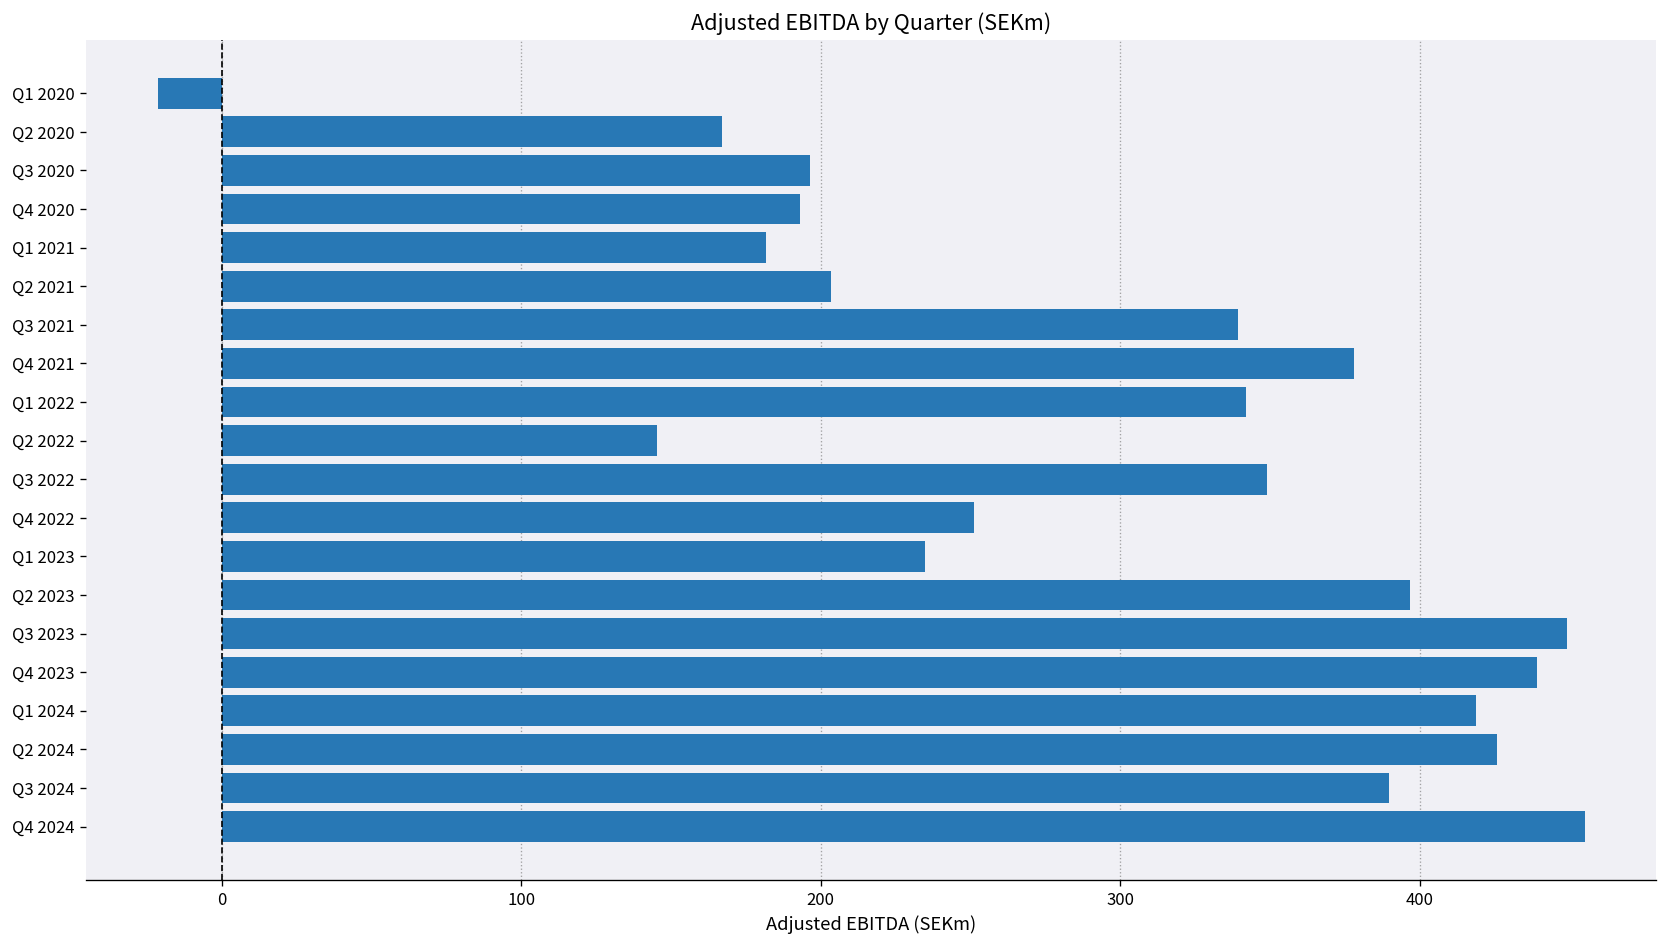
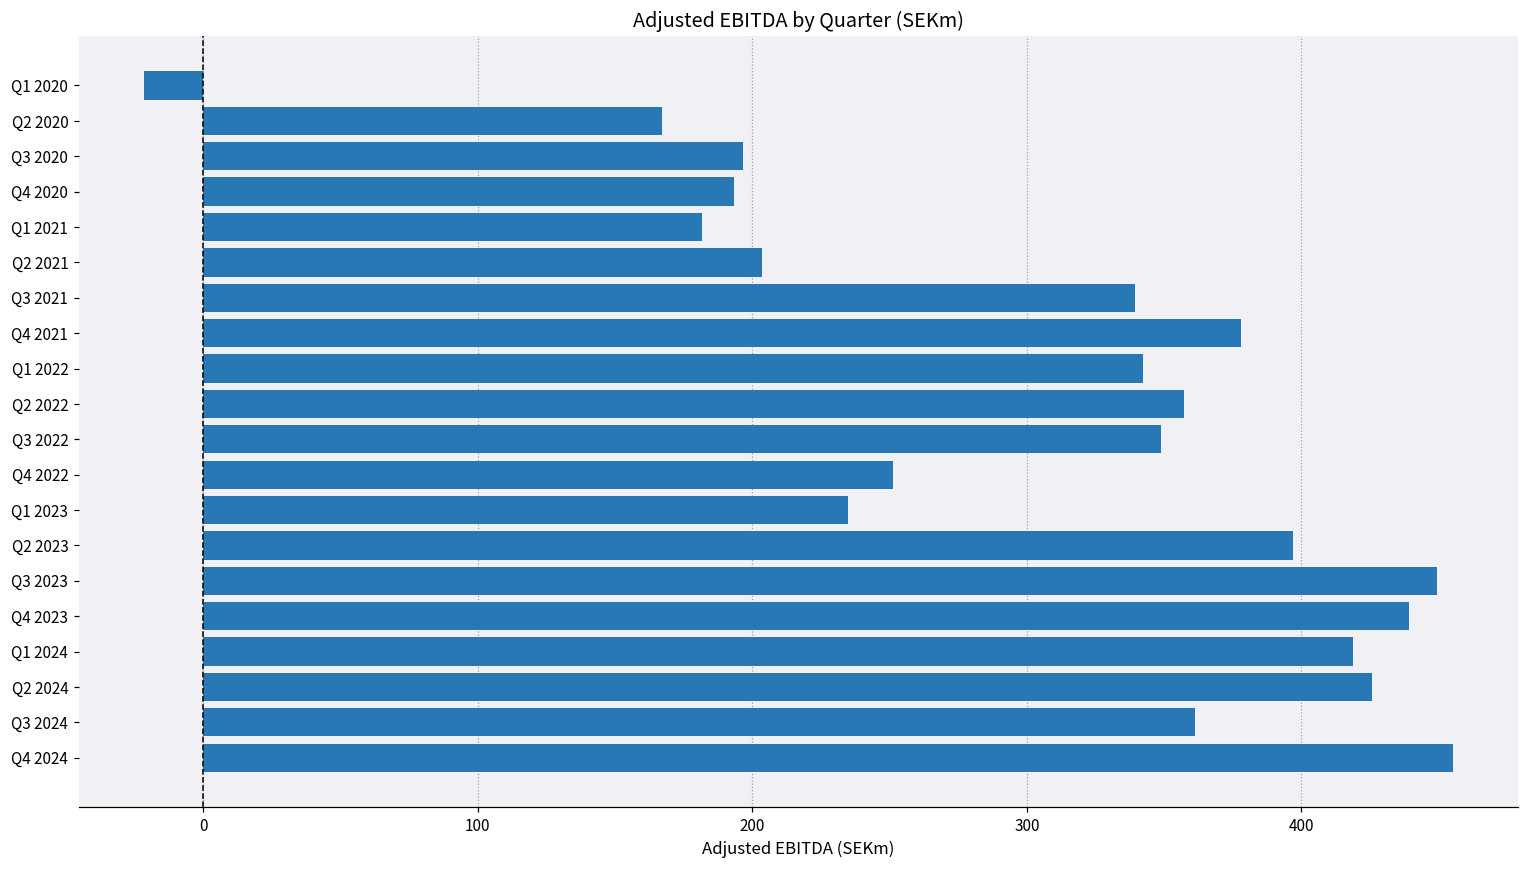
Q2 2022: 145 -> 357
Q3 2024: 390 -> 361
